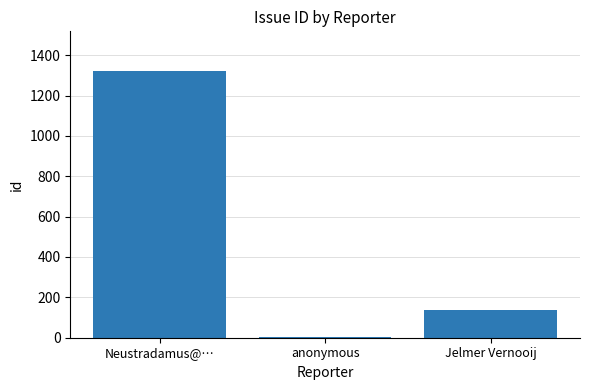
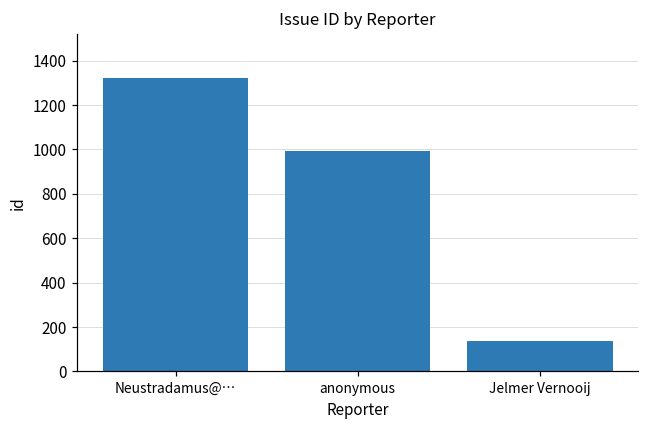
anonymous: 0 -> 990
